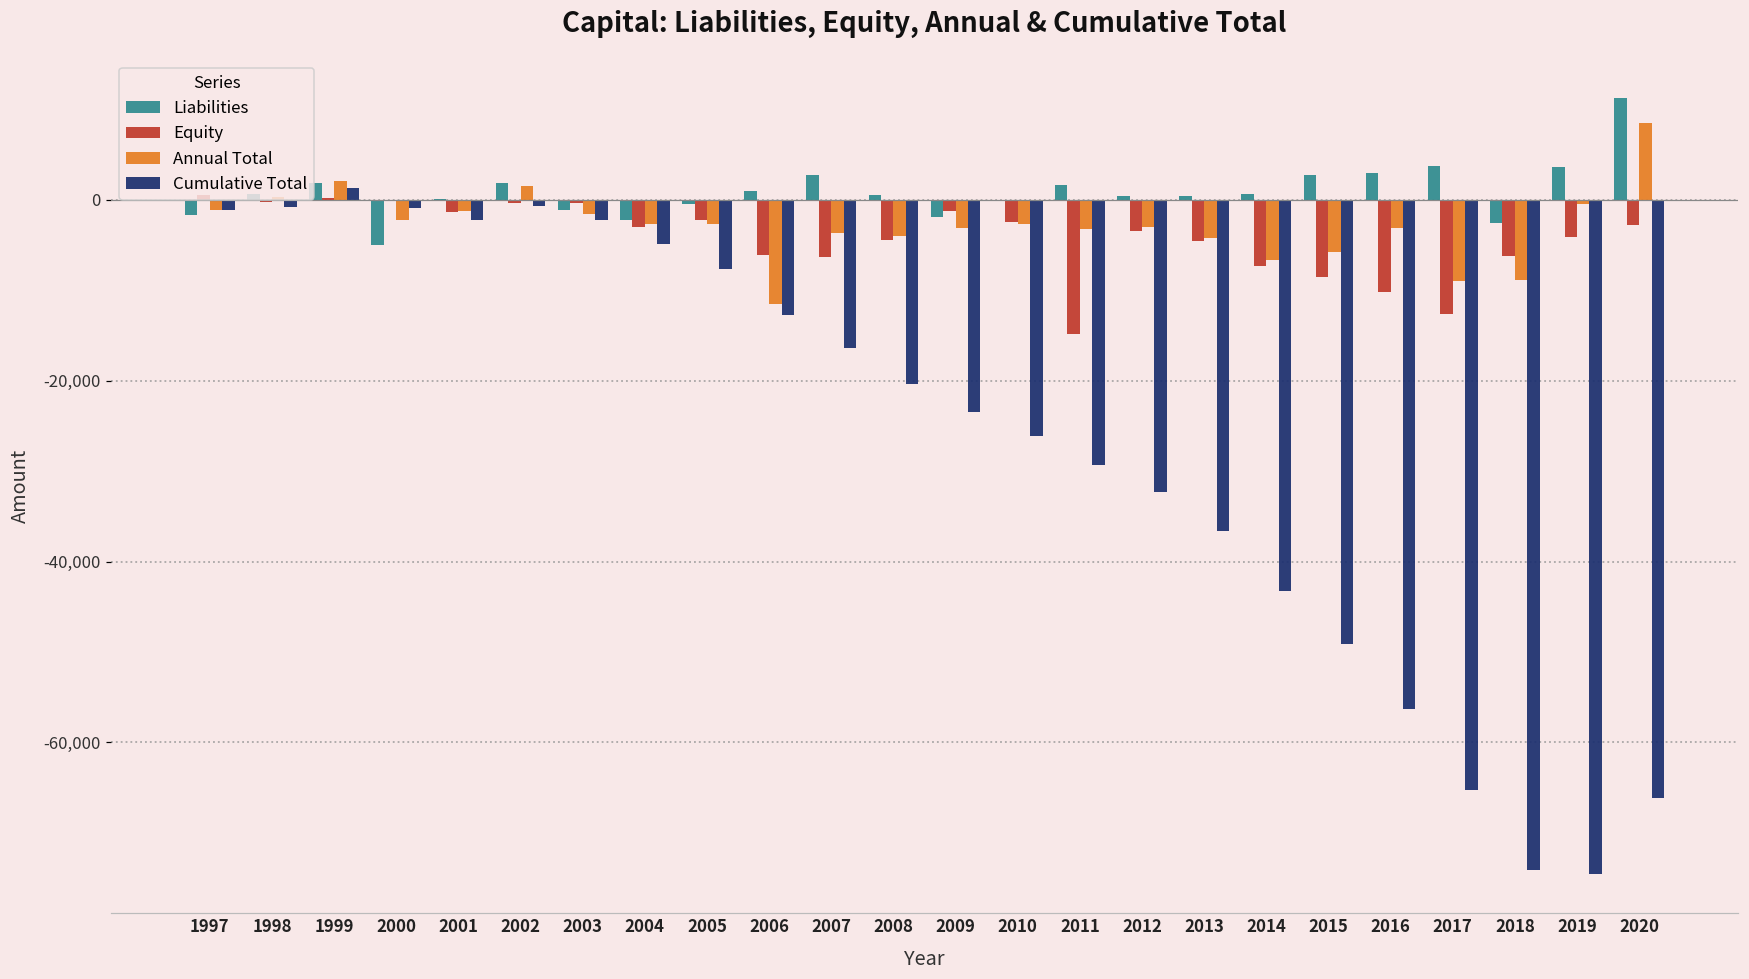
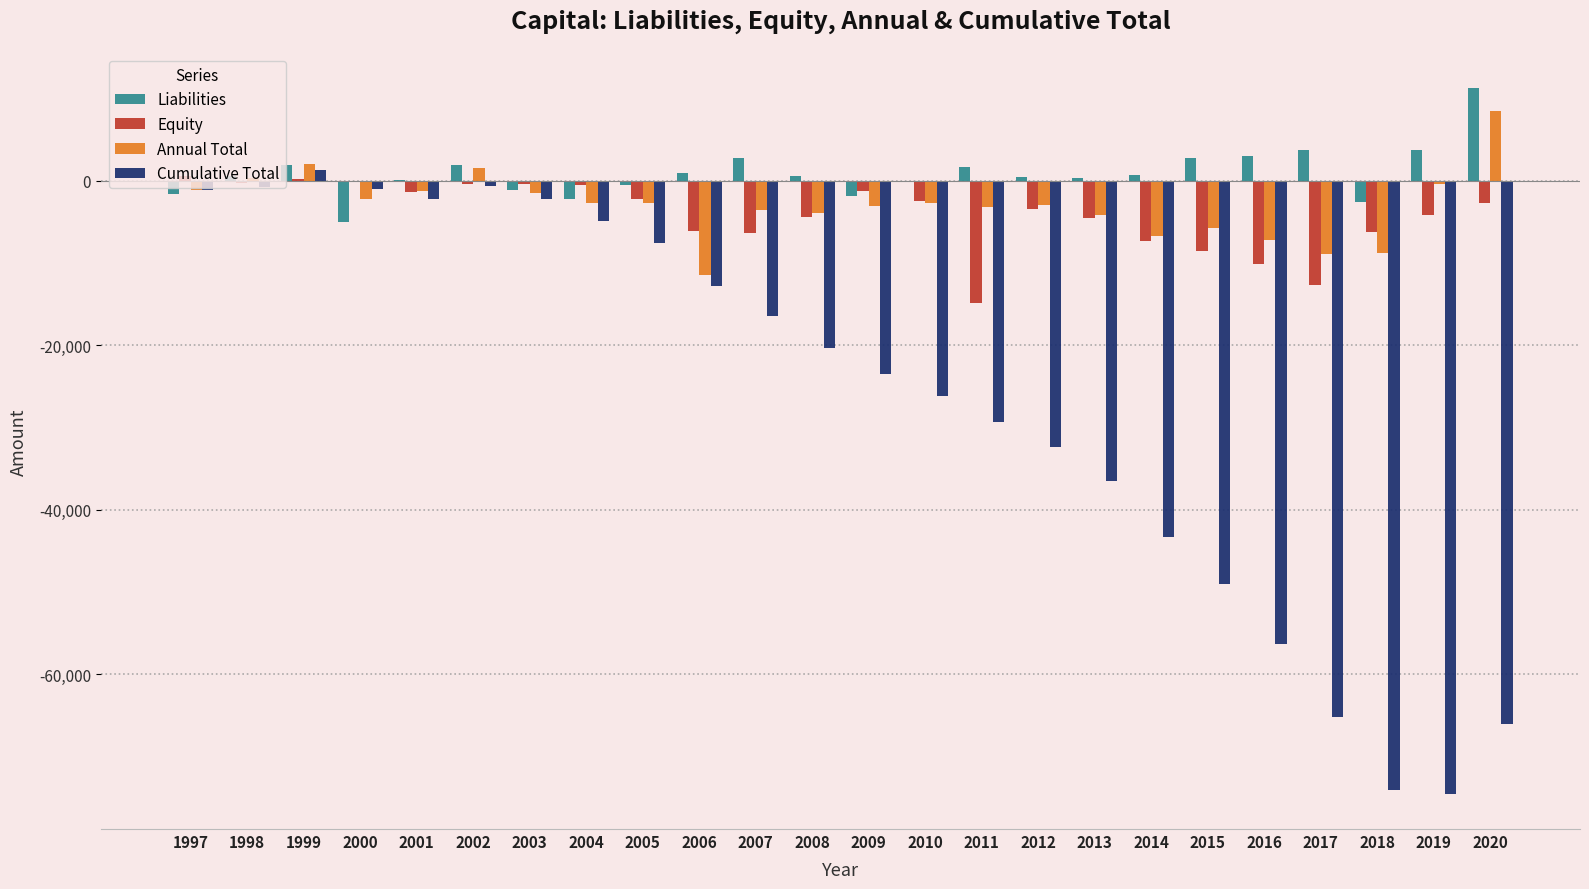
Equity, 2004: -3,000 -> 0
Annual Total, 2016: -3,000 -> -7,000
